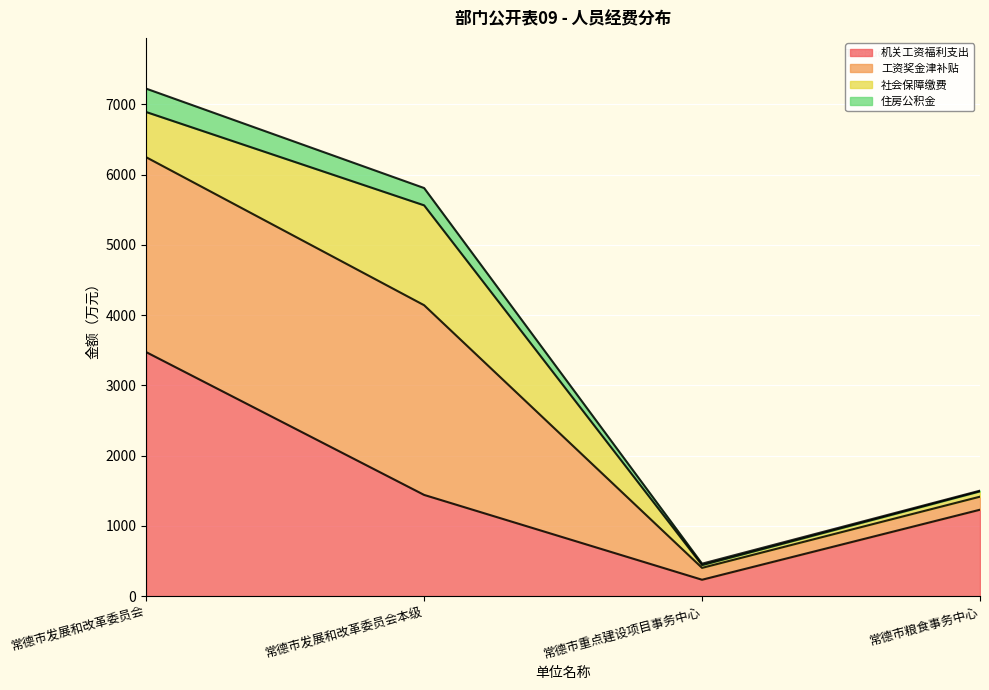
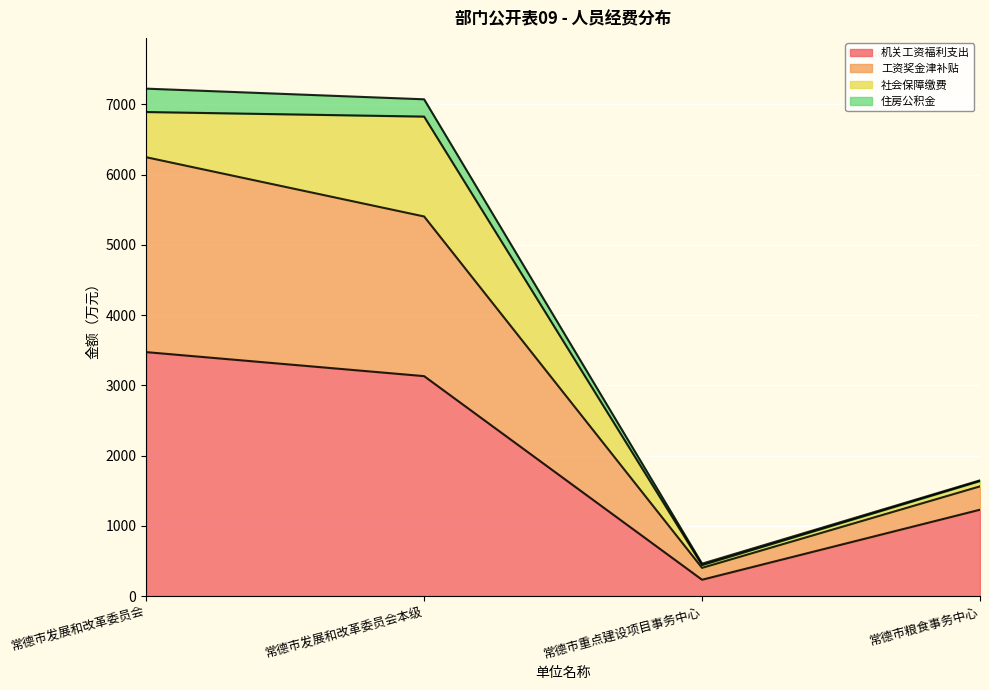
机关工资福利支出, 常德市发展和改革委员会本级: 1400 -> 3100
工资奖金津补贴, 常德市发展和改革委员会本级: 2700 -> 2300
工资奖金津补贴, 常德市粮食事务中心: 200 -> 300
